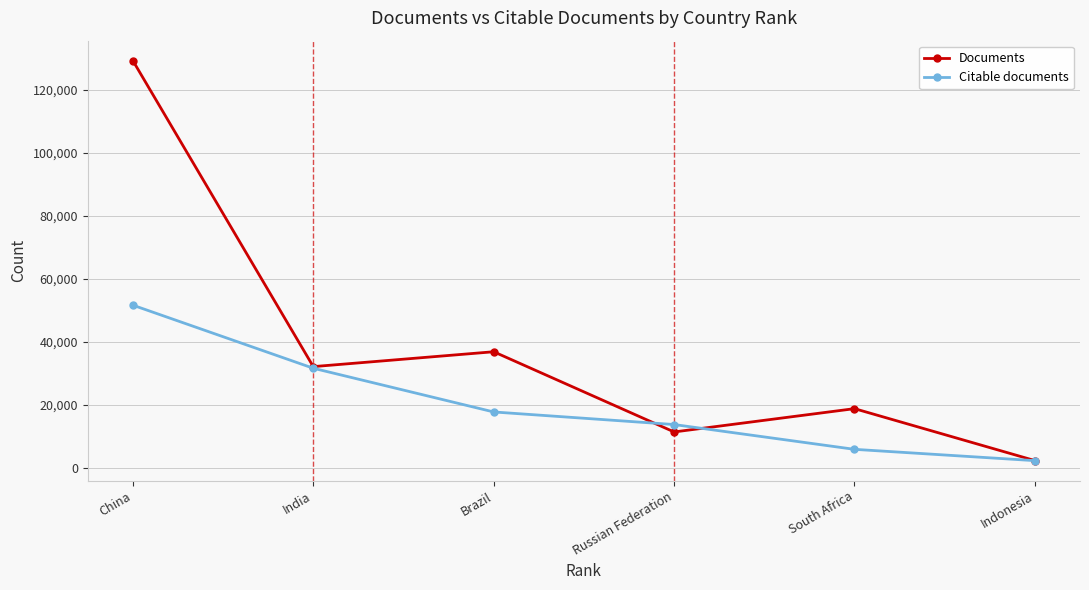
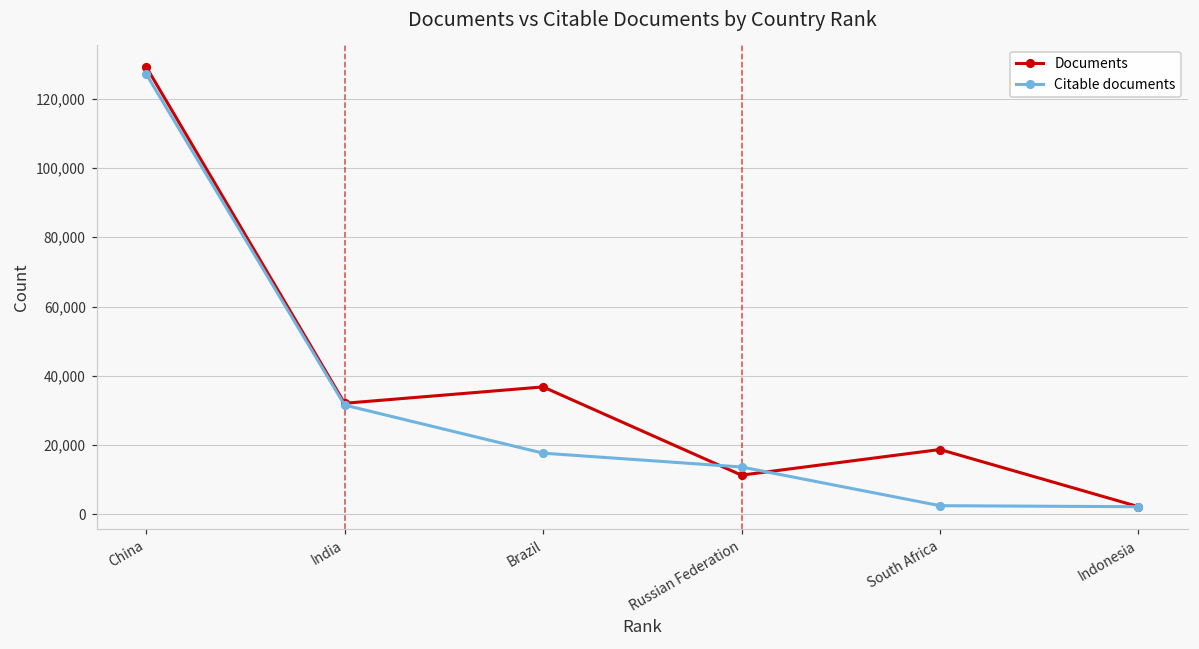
Citable documents, China: 52,000 -> 127,000
Citable documents, South Africa: 6,000 -> 3,000
